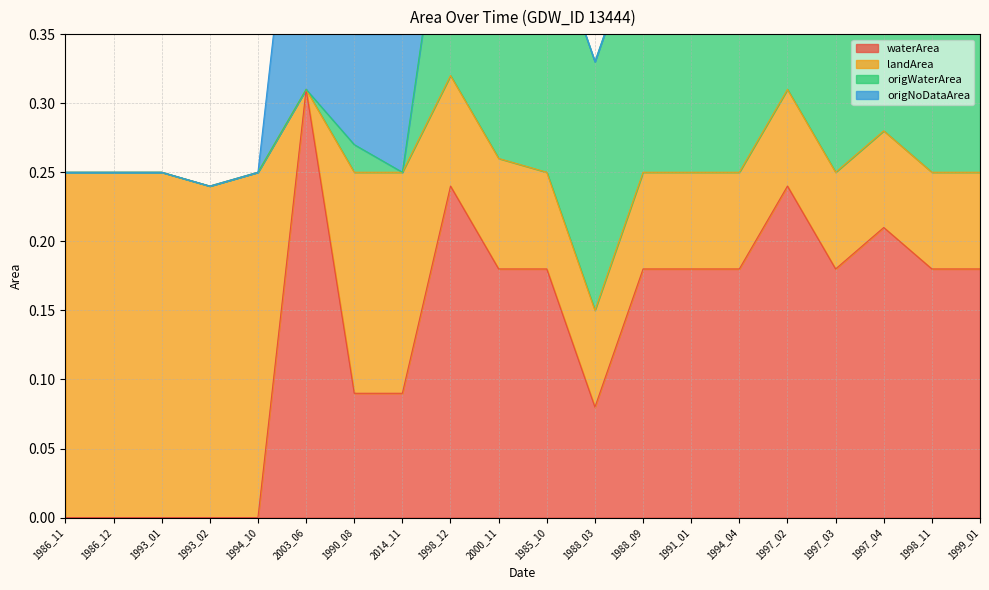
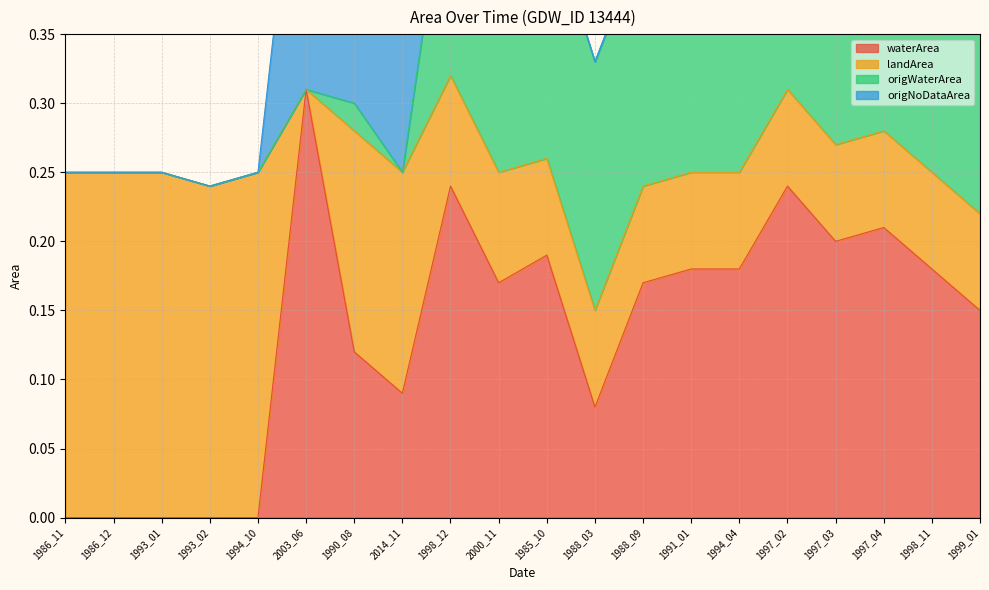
waterArea, 1990_08: 0.09 -> 0.12
waterArea, 2000_11: 0.18 -> 0.17
waterArea, 1985_10: 0.18 -> 0.19
waterArea, 1988_09: 0.18 -> 0.17
waterArea, 1997_03: 0.18 -> 0.20
waterArea, 1999_01: 0.18 -> 0.15
